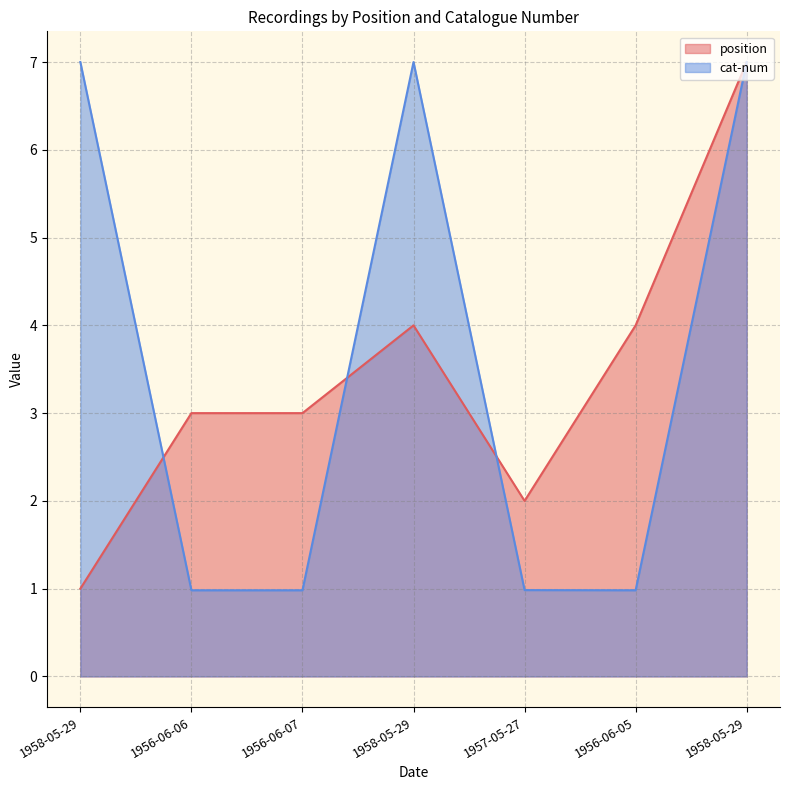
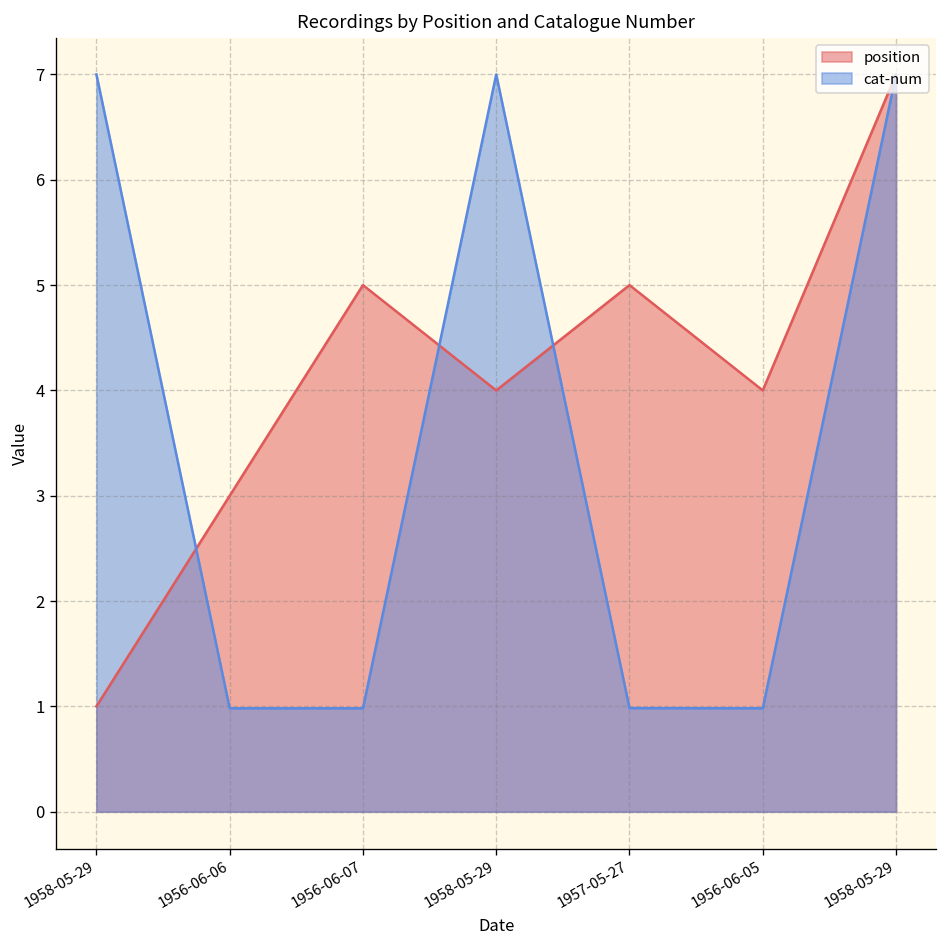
position, 1956-06-07: 3 -> 5
position, 1957-05-27: 2 -> 5
